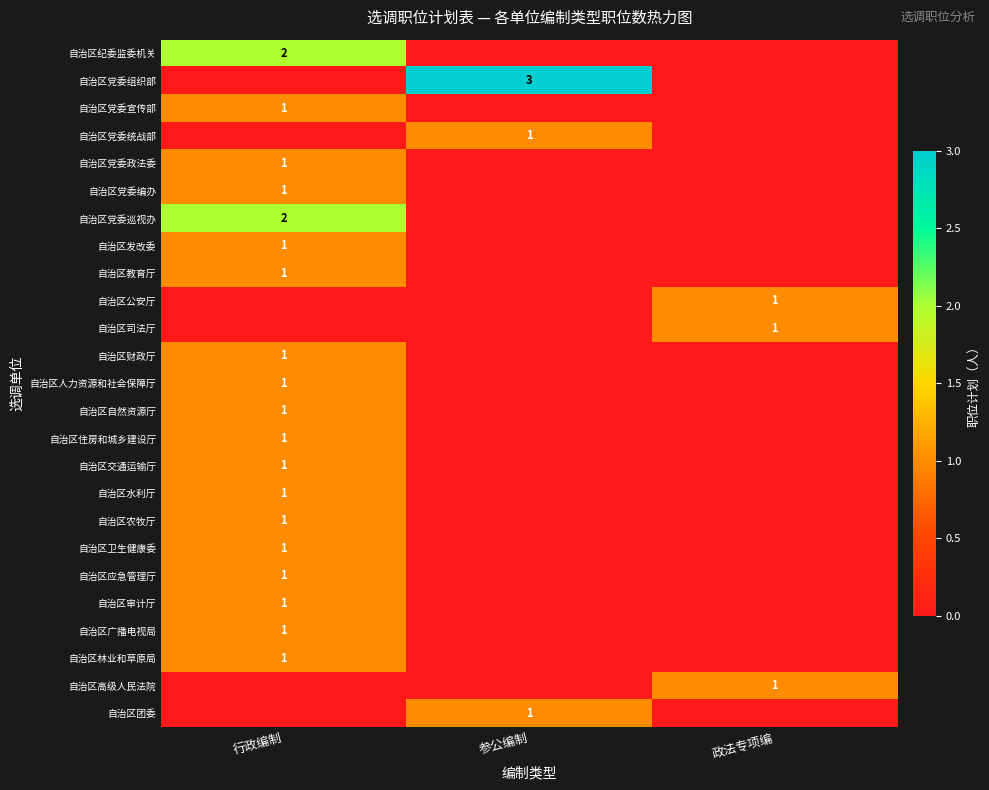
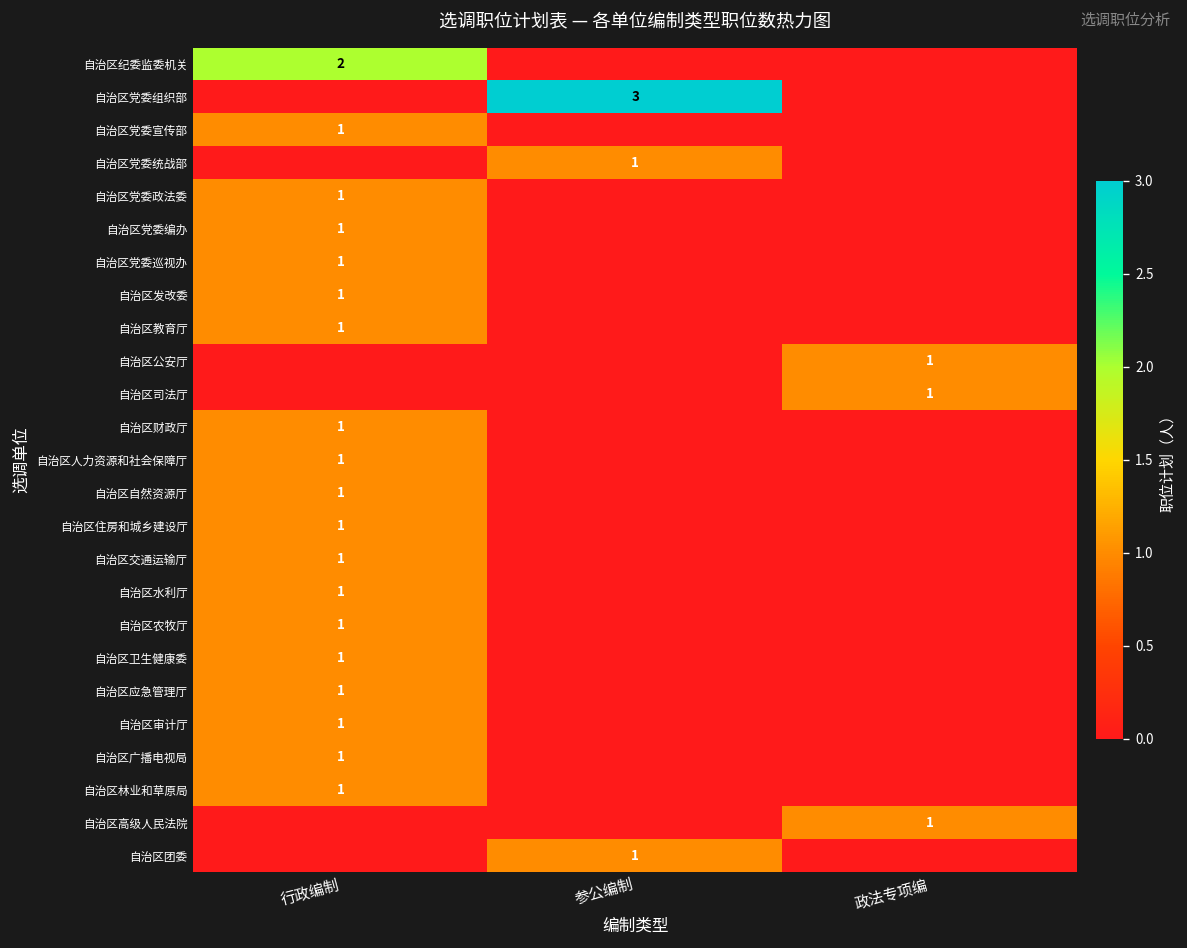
自治区党委巡视办, 行政编制: 2 -> 1
